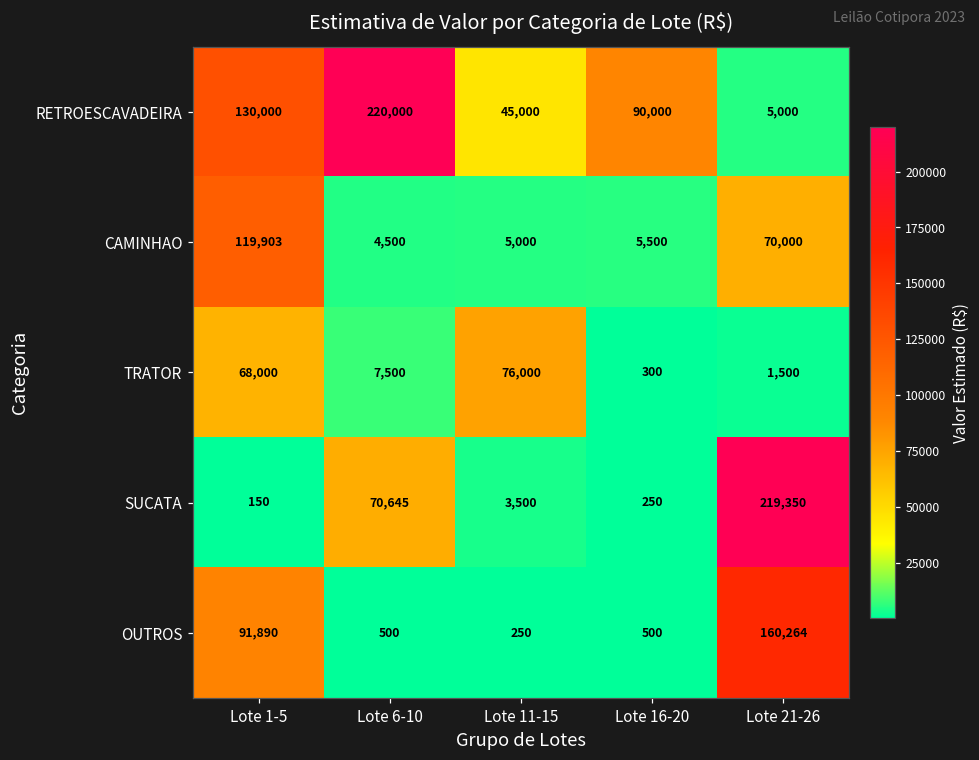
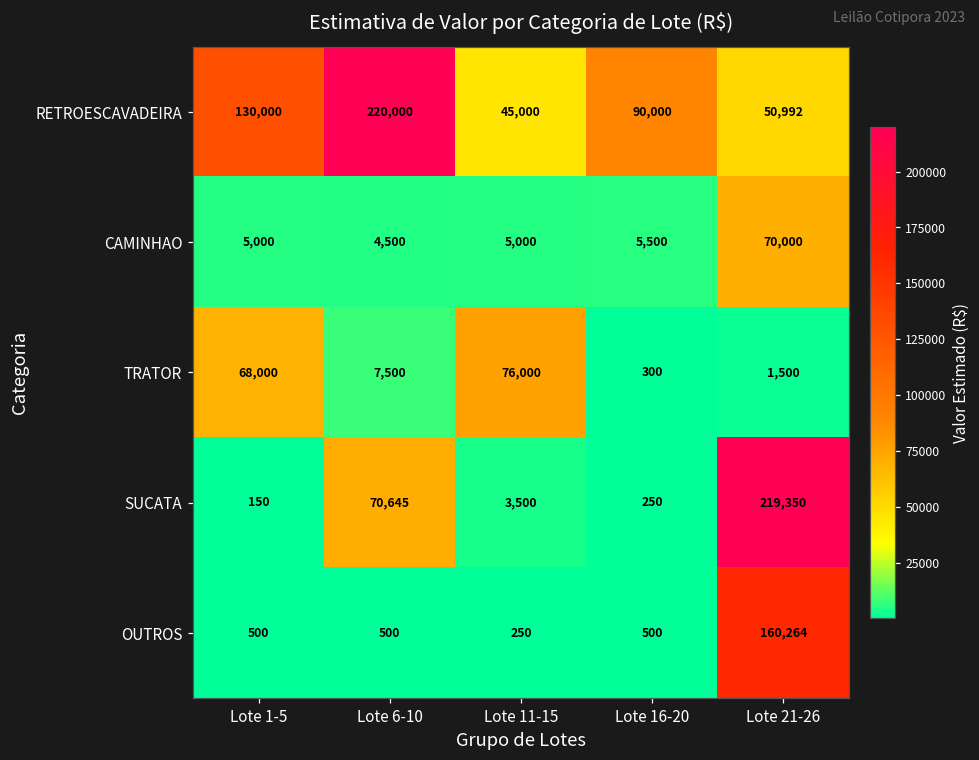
RETROESCAVADEIRA, Lote 21-26: 5,000 -> 50,992
CAMINHAO, Lote 1-5: 119,903 -> 5,000
OUTROS, Lote 1-5: 91,890 -> 500
